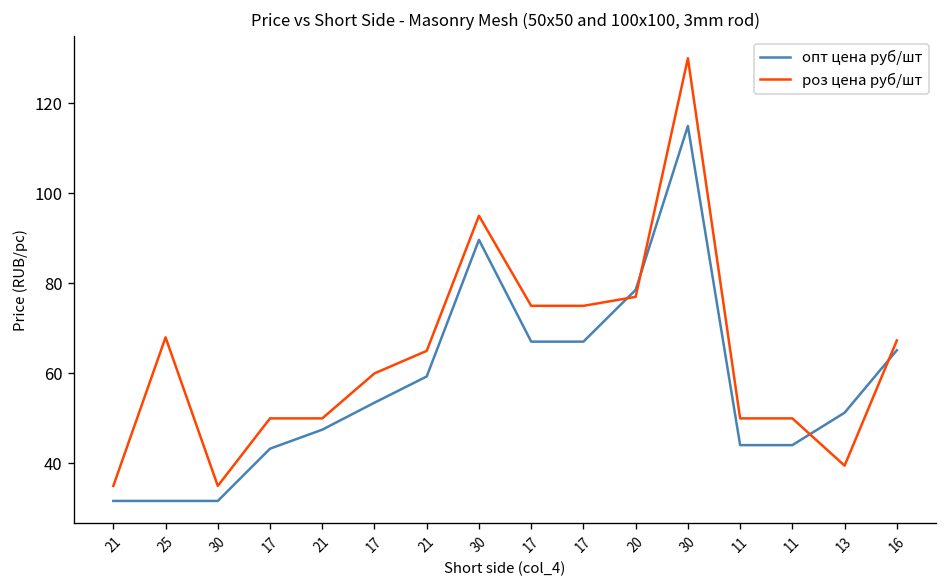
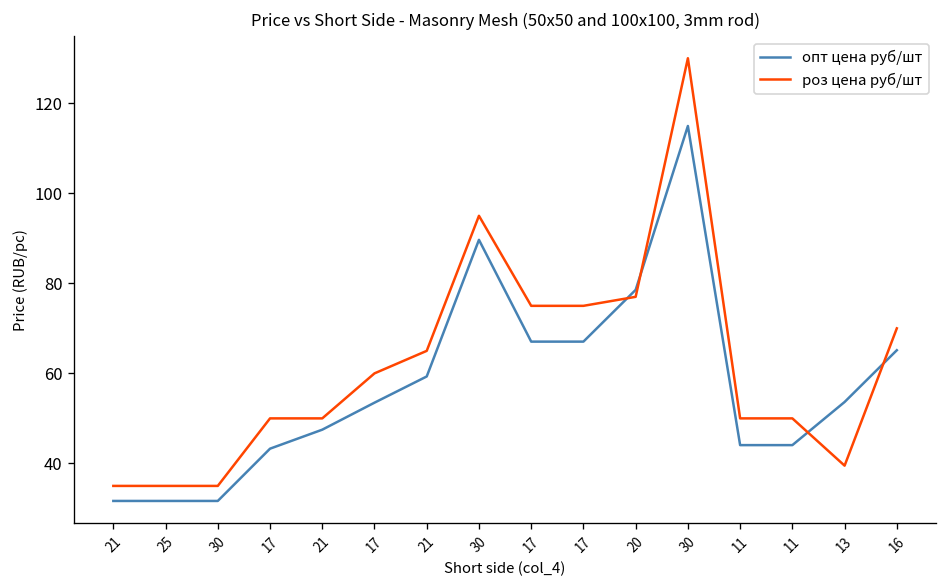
роз цена руб/шт, 25: 68 -> 35
опт цена руб/шт, 13: 51 -> 54
роз цена руб/шт, 16: 67 -> 70
